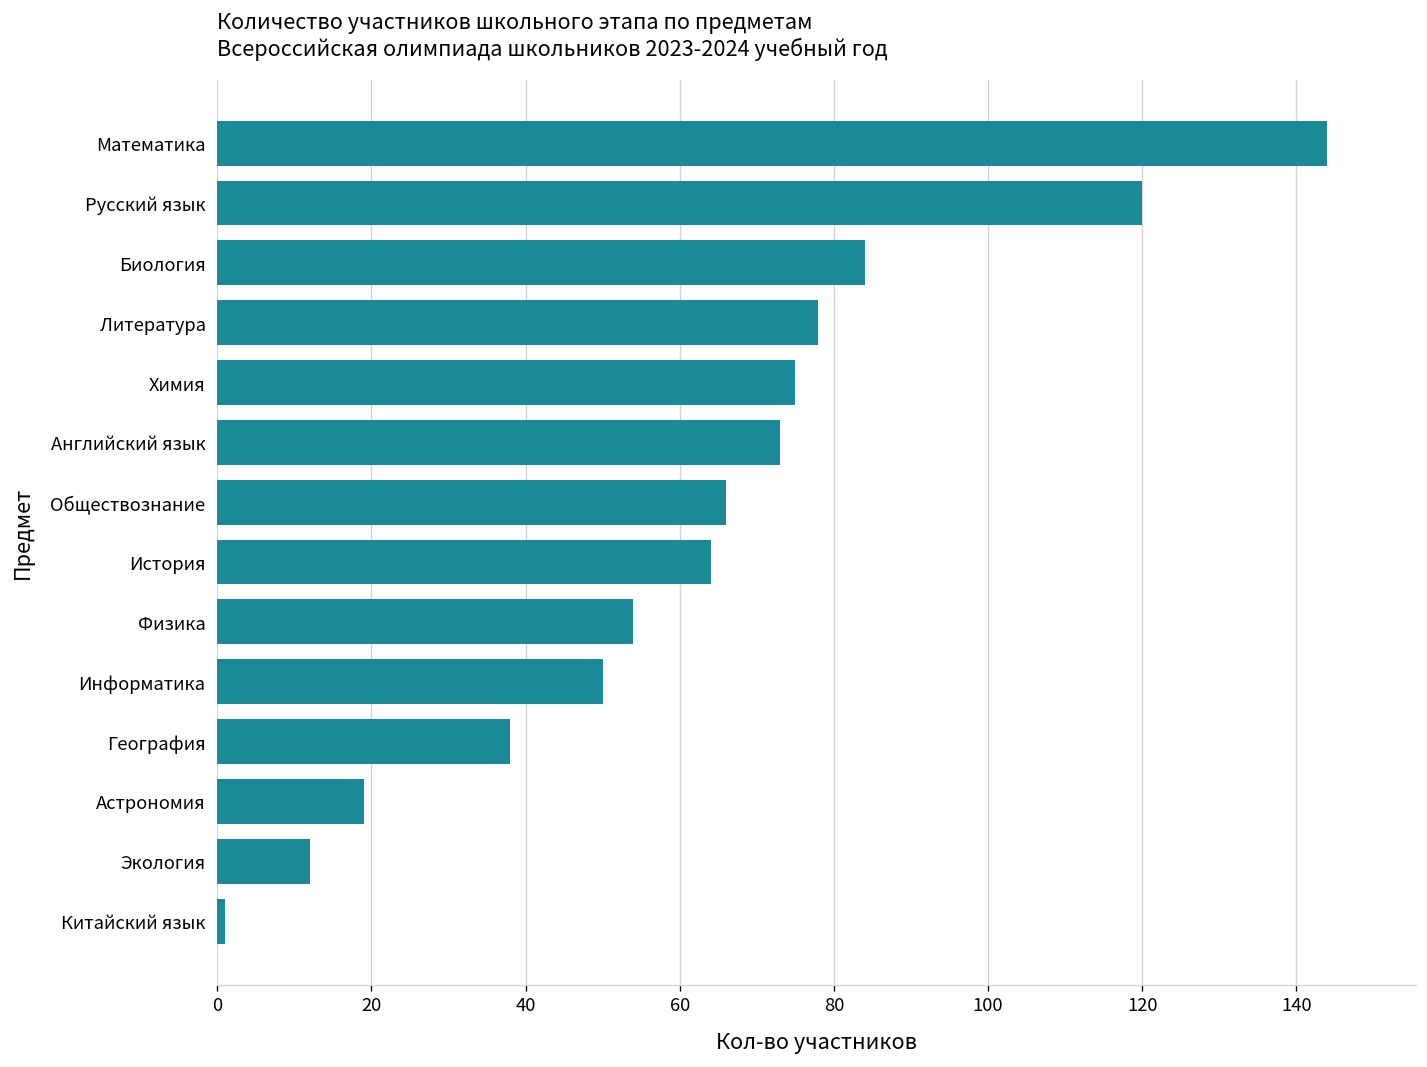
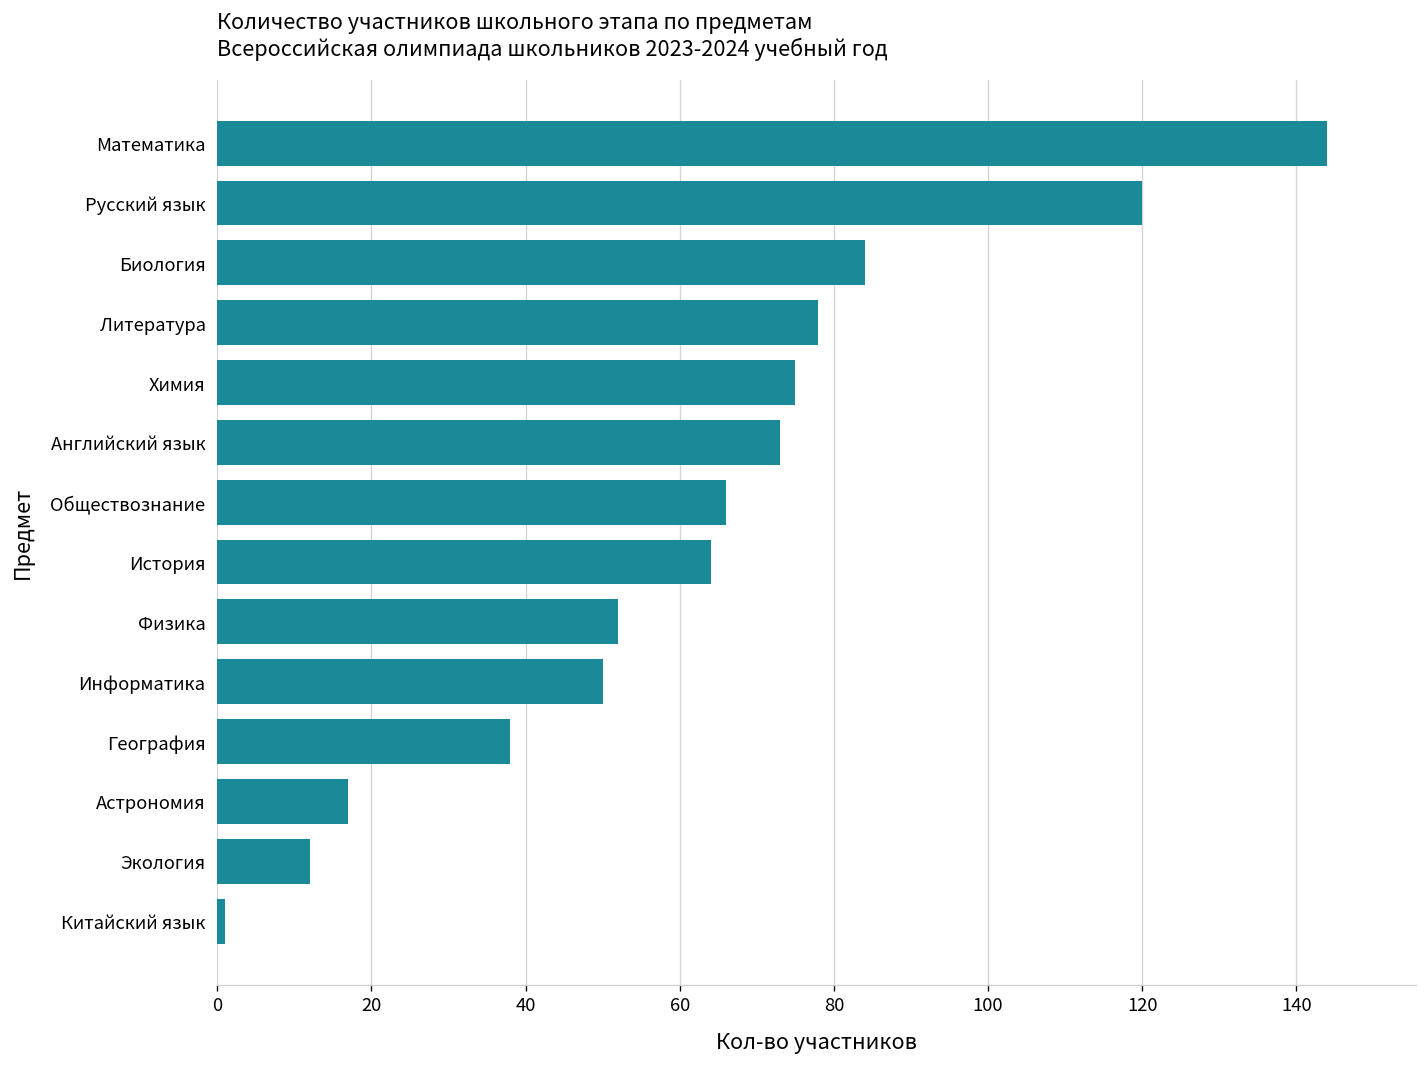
Физика: 54 -> 52
Астрономия: 19 -> 17
